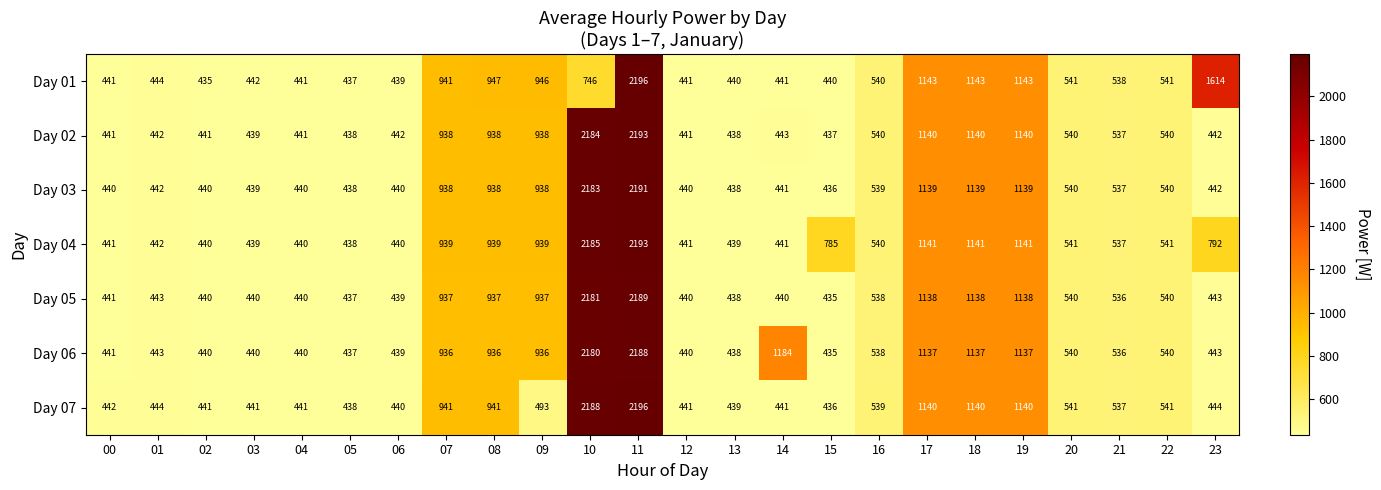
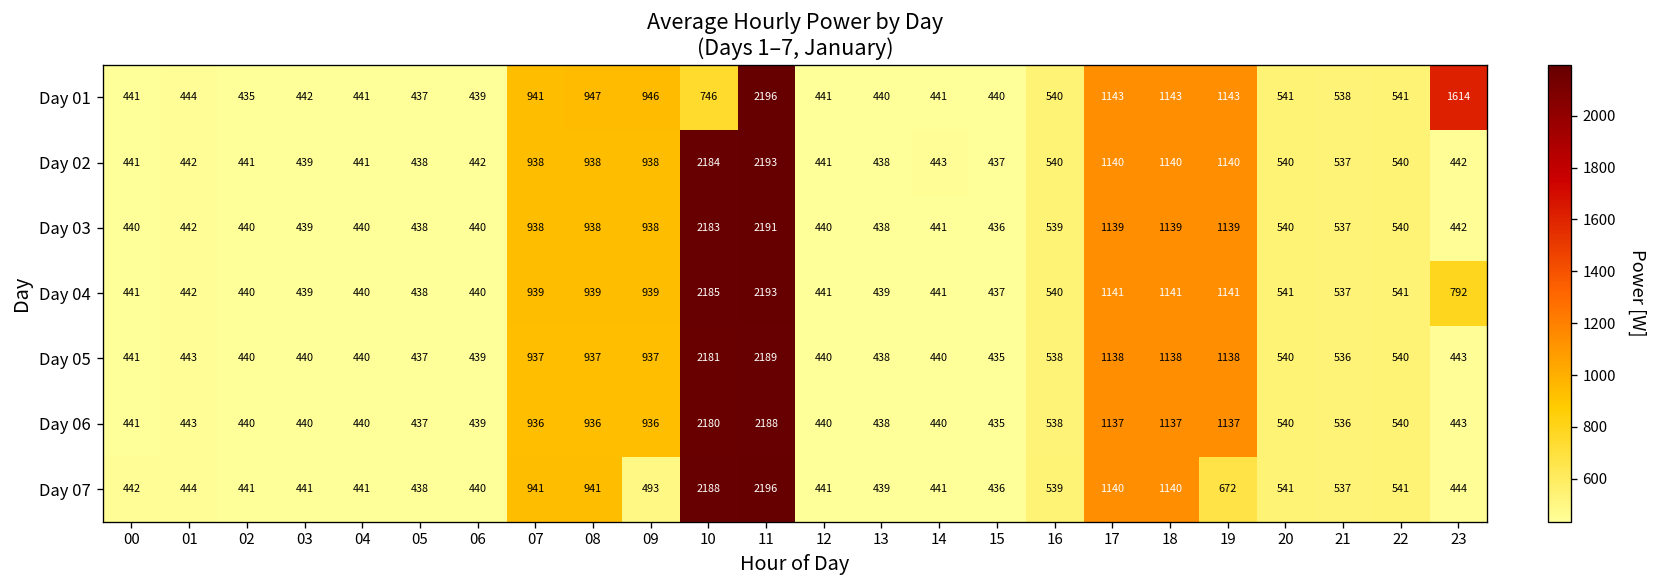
Day 04, 15: 785 -> 437
Day 06, 14: 1184 -> 440
Day 07, 19: 1140 -> 672
